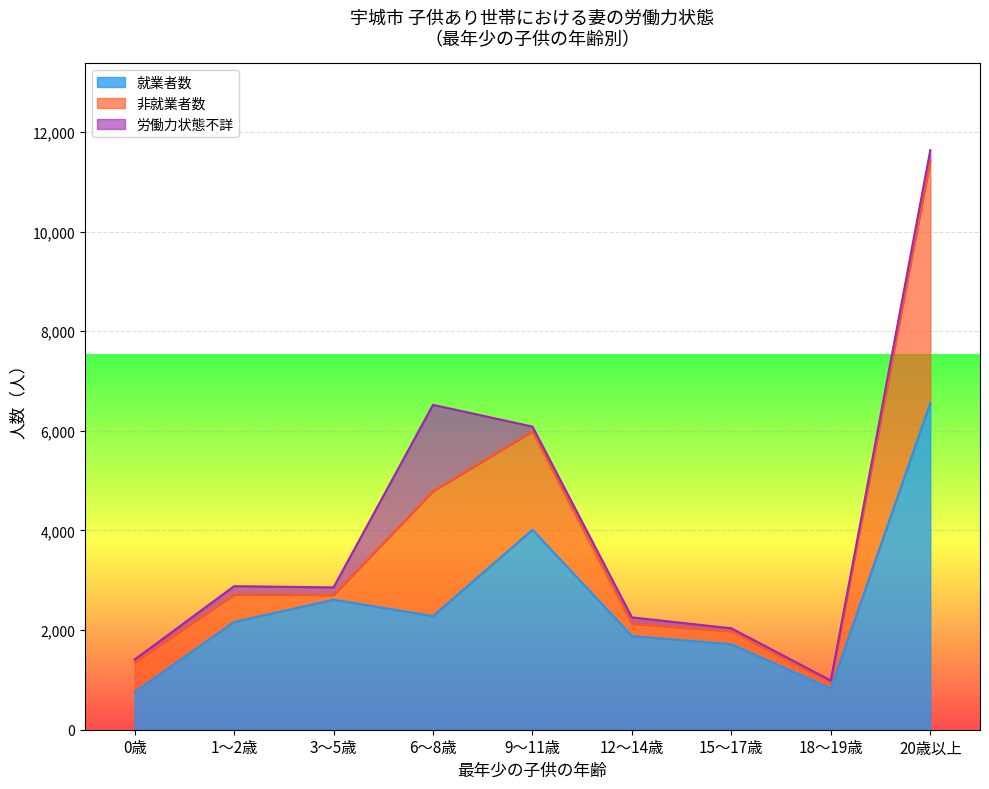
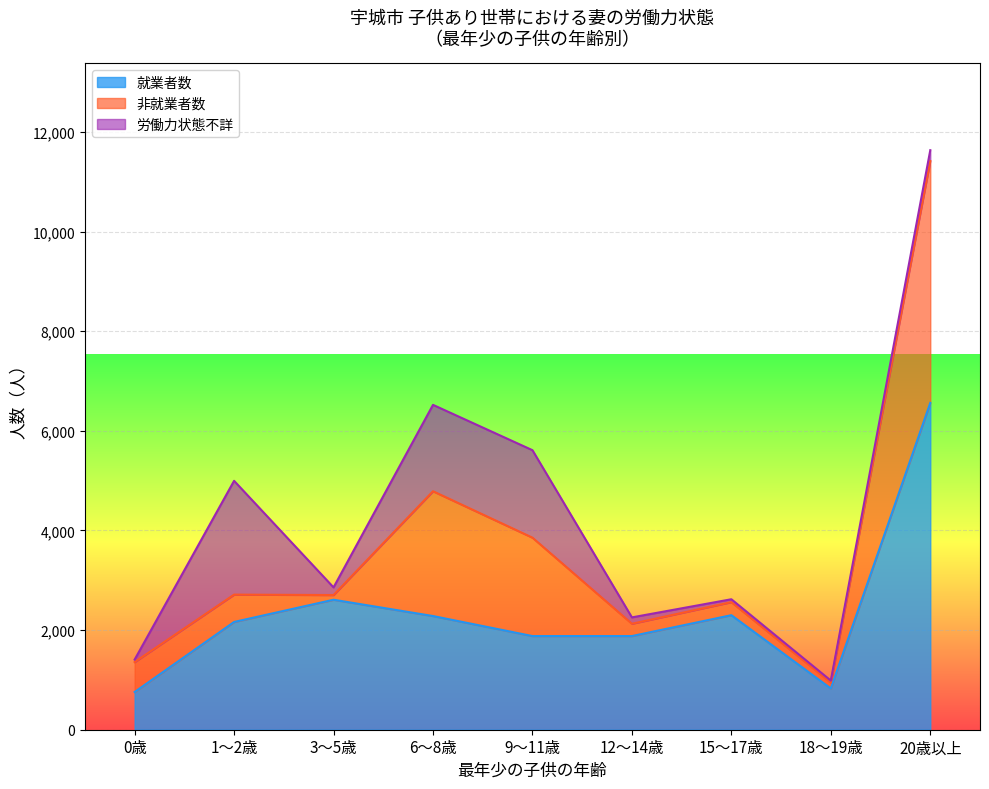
労働力状態不詳, 1～2歳: 200 -> 2,300
就業者数, 9～11歳: 4,000 -> 1,900
労働力状態不詳, 9～11歳: 100 -> 1,800
就業者数, 15～17歳: 1,700 -> 2,300
